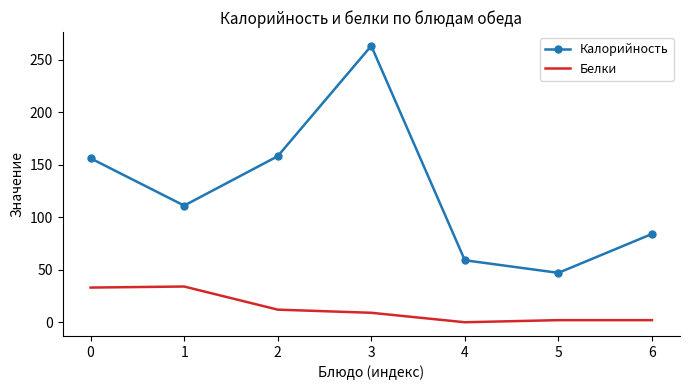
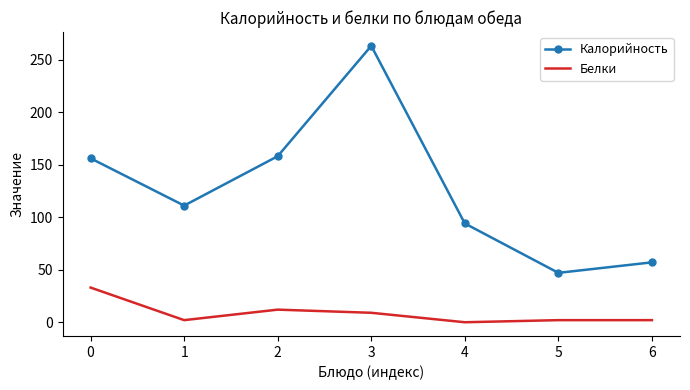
Белки, 1: 34 -> 2
Калорийность, 4: 59 -> 94
Калорийность, 6: 84 -> 57
